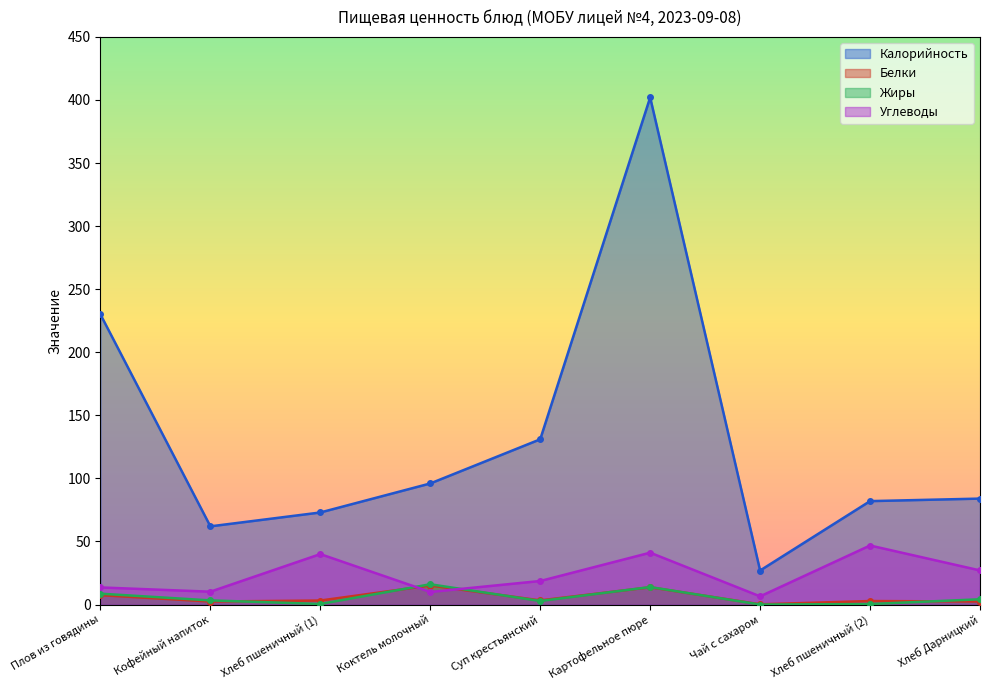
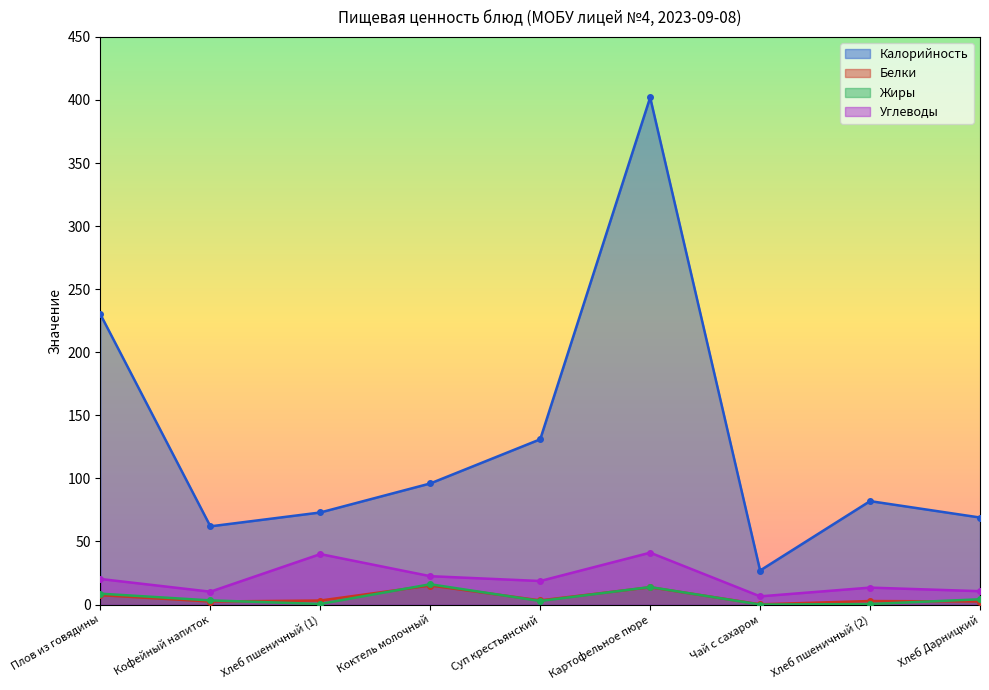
Углеводы, Плов из говядины: 14 -> 20
Углеводы, Коктель молочный: 10 -> 23
Углеводы, Хлеб пшеничный (2): 47 -> 13
Калорийность, Хлеб Дарницкий: 84 -> 69
Углеводы, Хлеб Дарницкий: 27 -> 11
